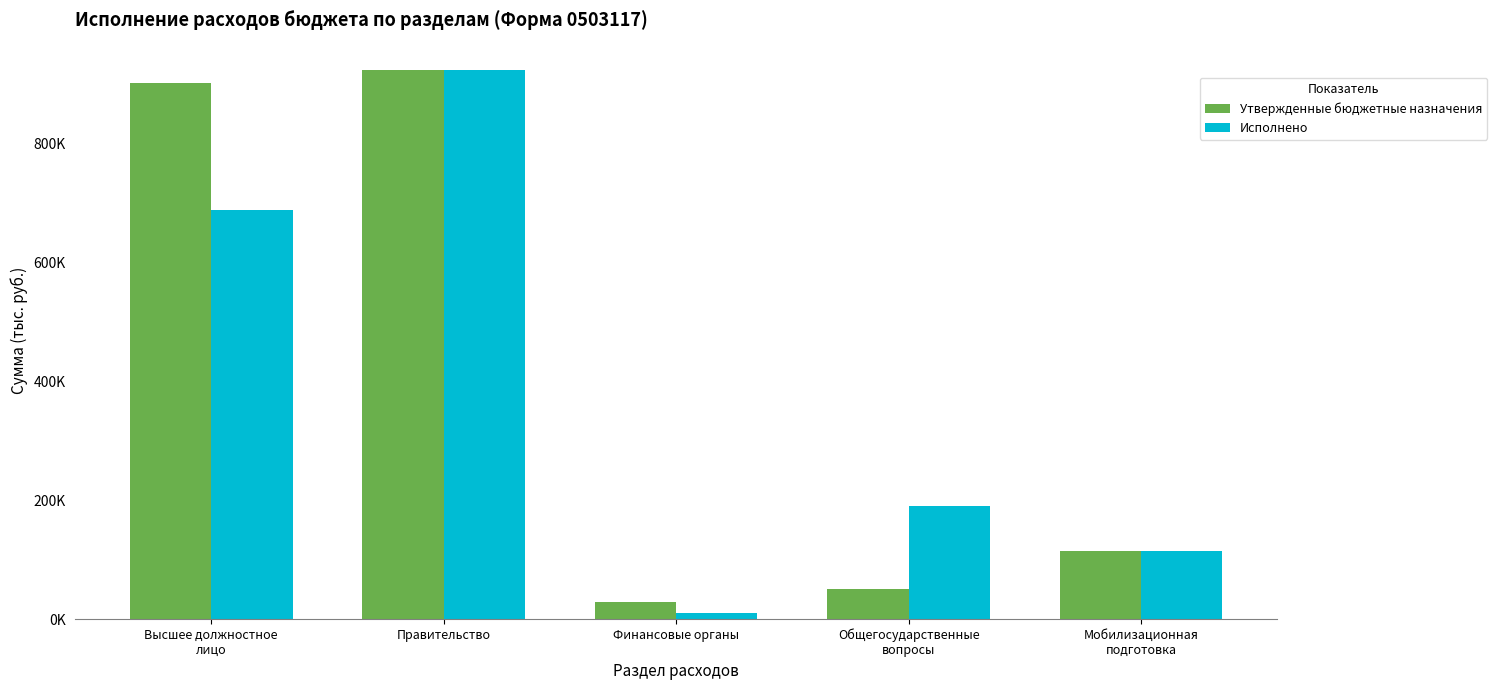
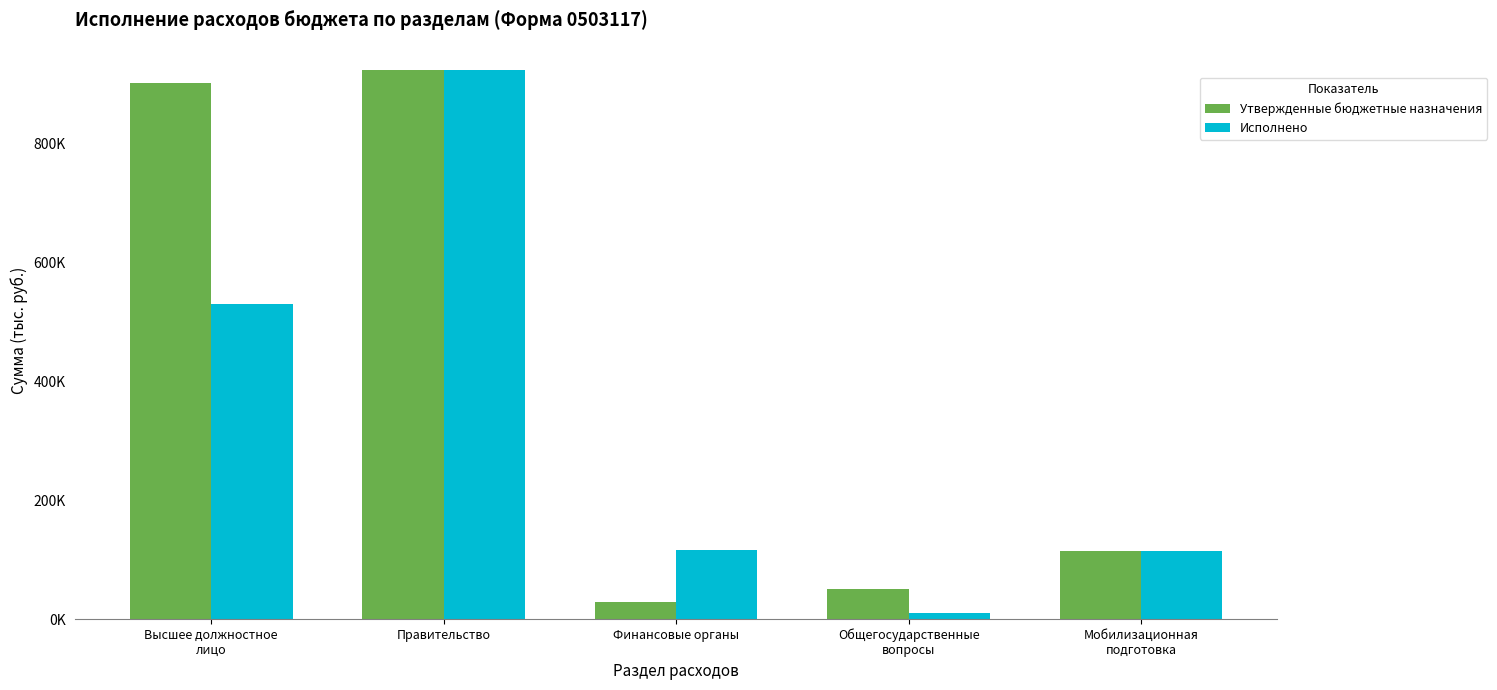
Исполнено, Высшее должностное лицо: 690000 -> 530000
Исполнено, Финансовые органы: 10000 -> 120000
Исполнено, Общегосударственные вопросы: 190000 -> 10000
